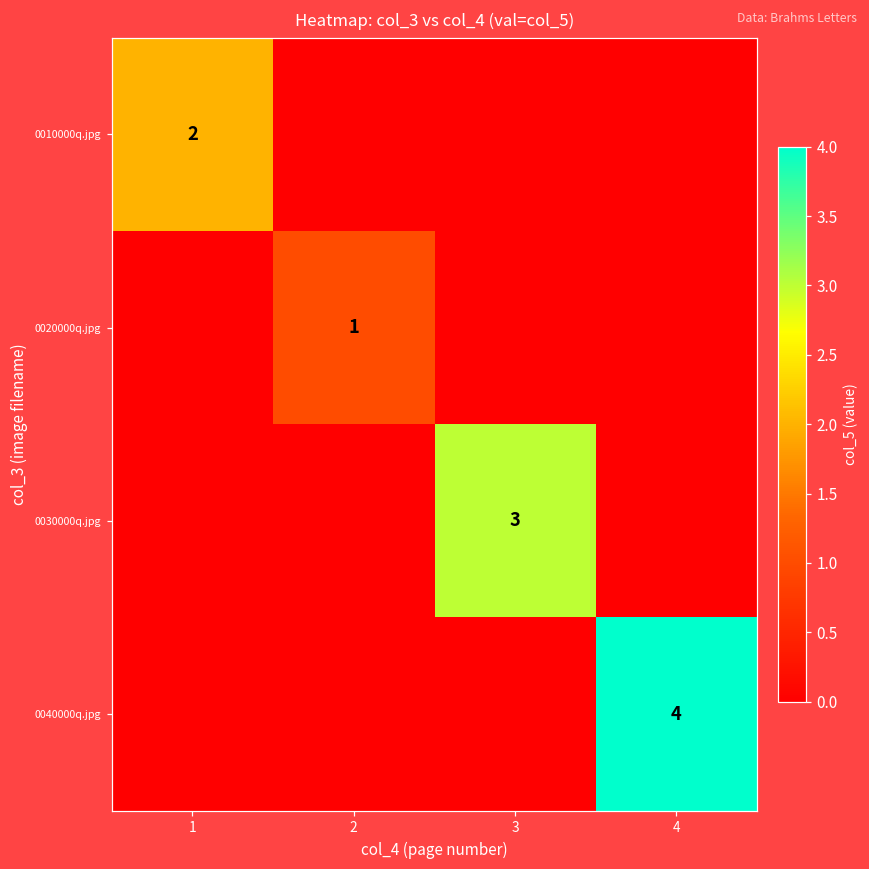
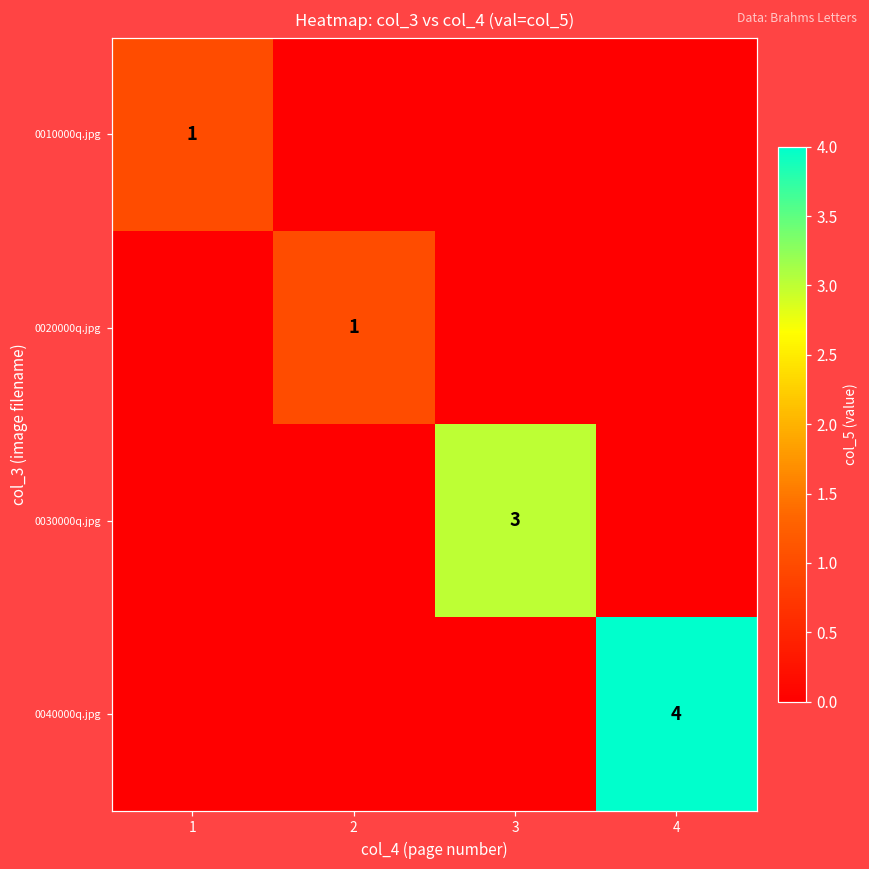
0010000q.jpg, 1: 2 -> 1
